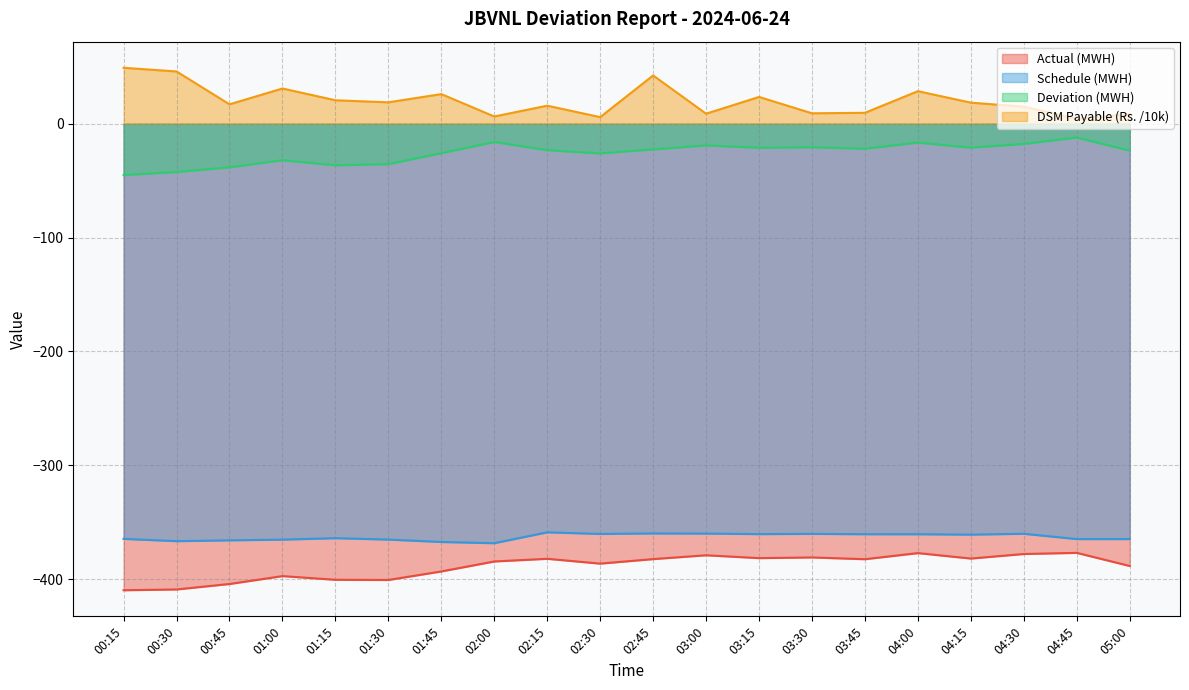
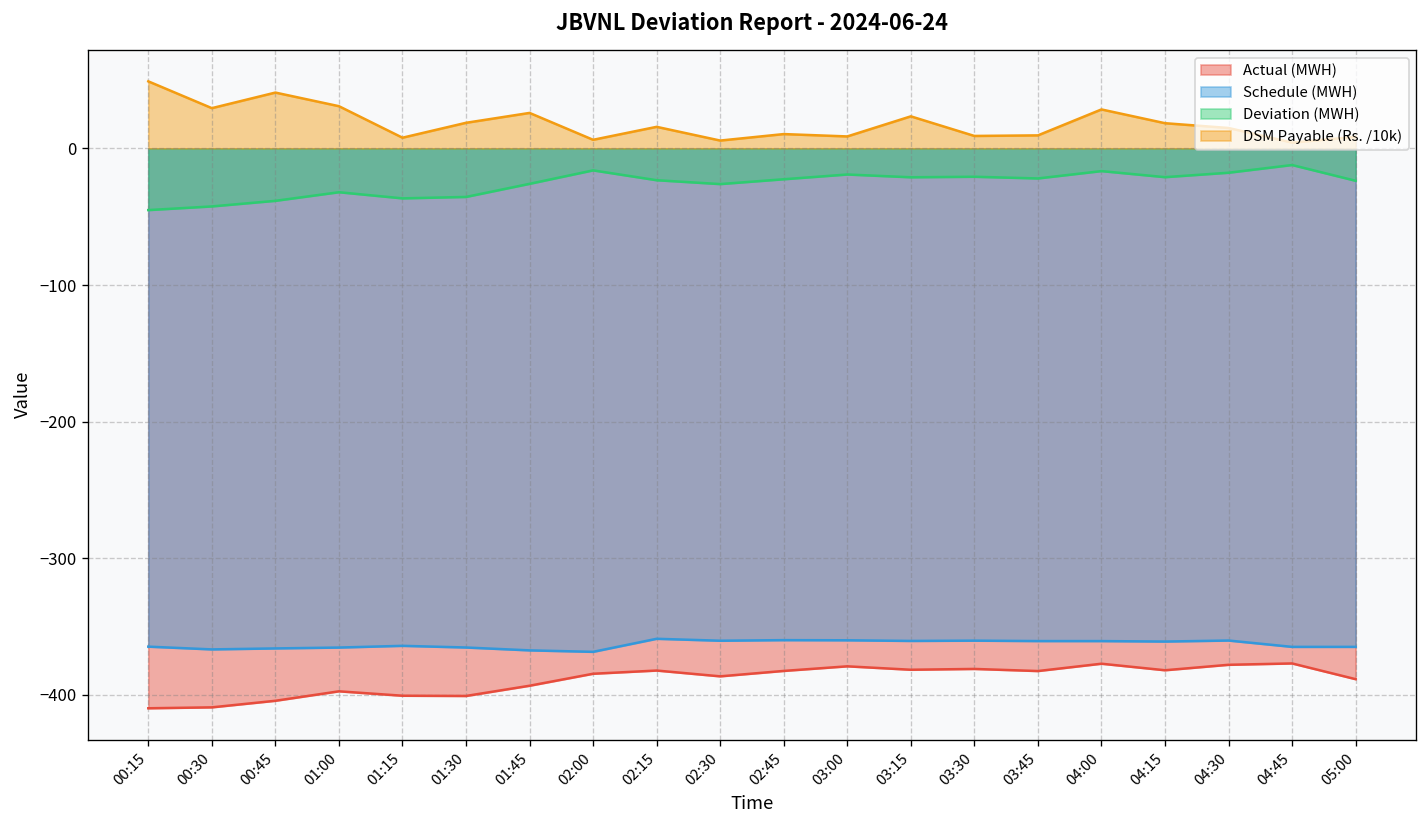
DSM Payable (Rs. /10k), 00:30: 46 -> 30
DSM Payable (Rs. /10k), 00:45: 17 -> 41
DSM Payable (Rs. /10k), 01:15: 21 -> 8
DSM Payable (Rs. /10k), 02:45: 42 -> 11
